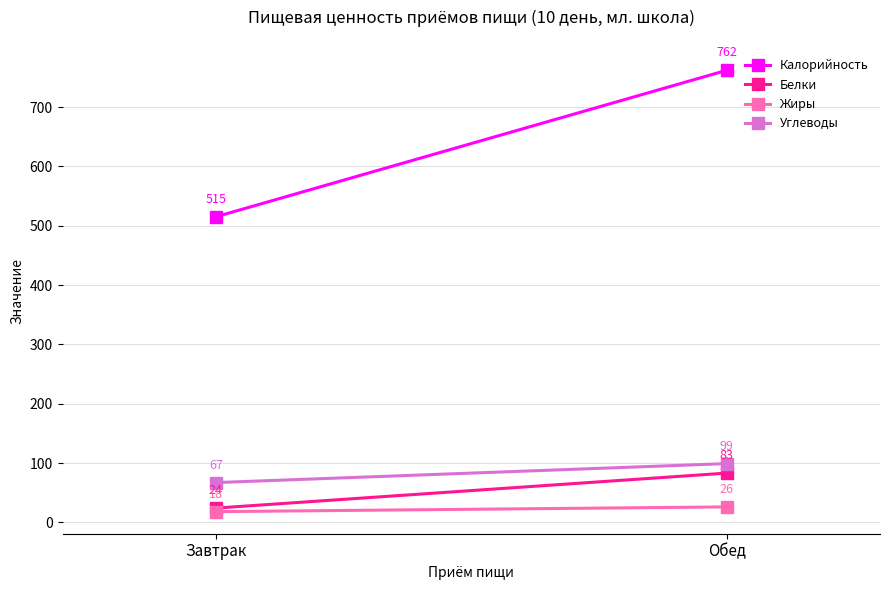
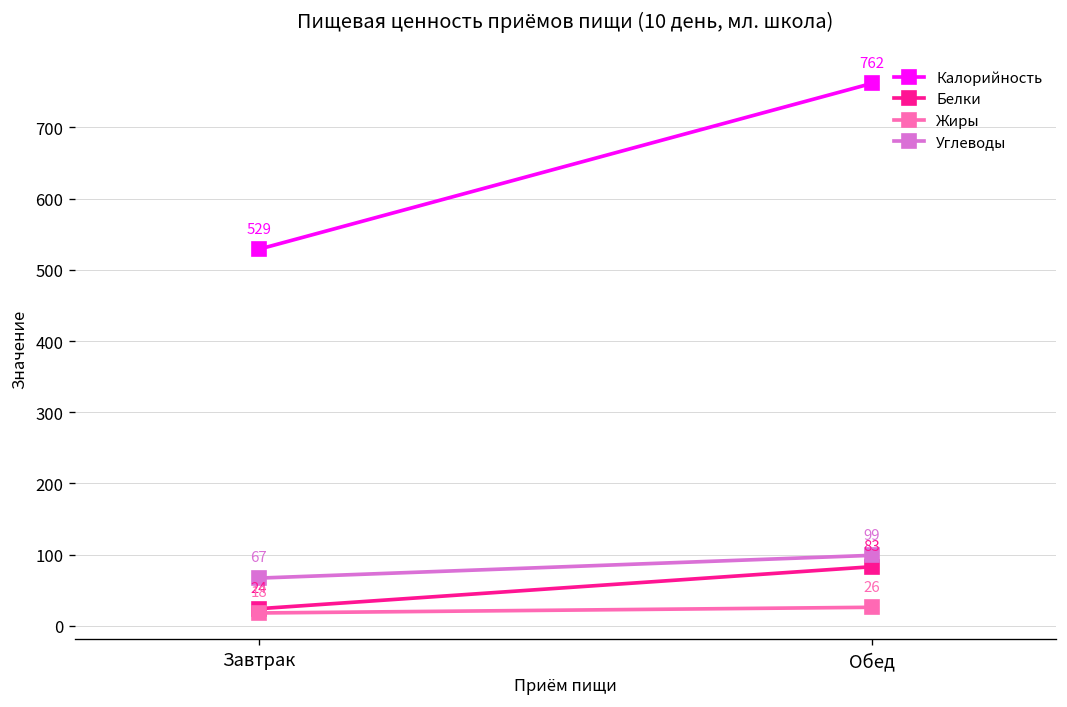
Калорийность, Завтрак: 515 -> 529
